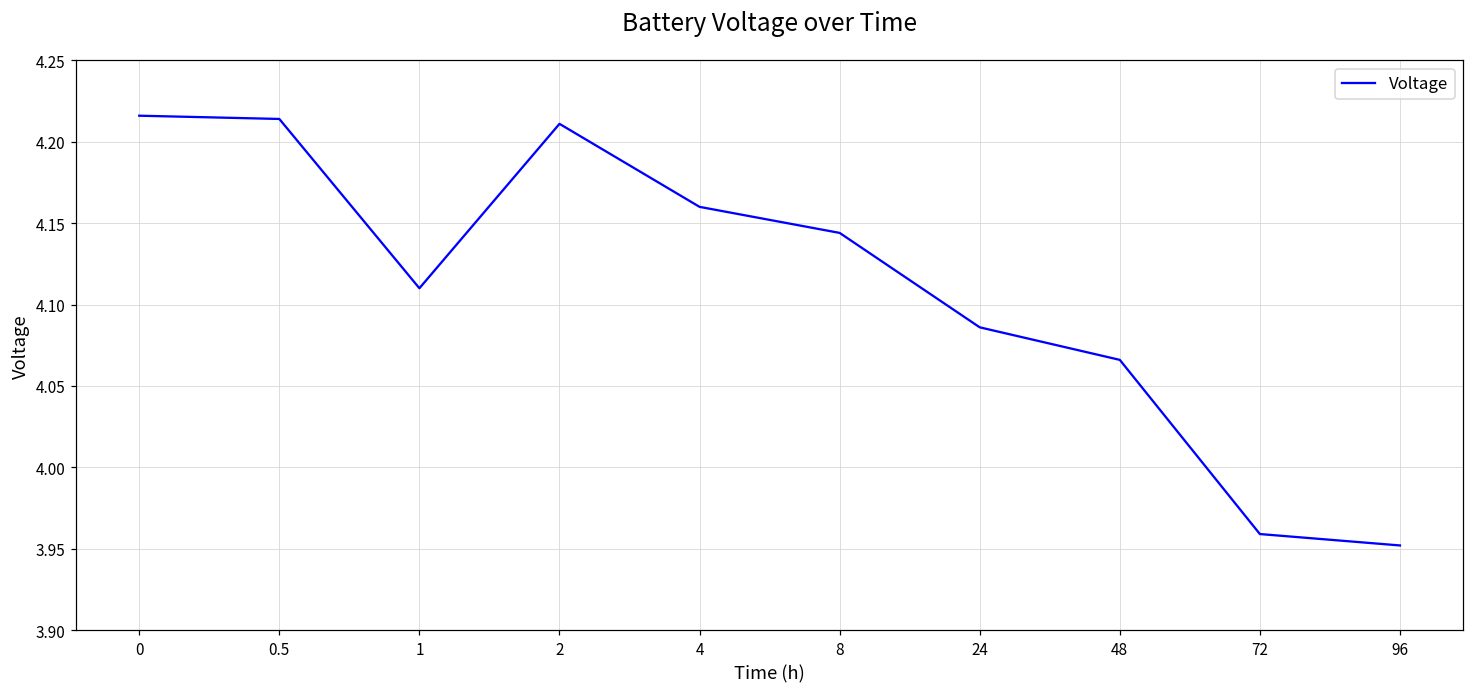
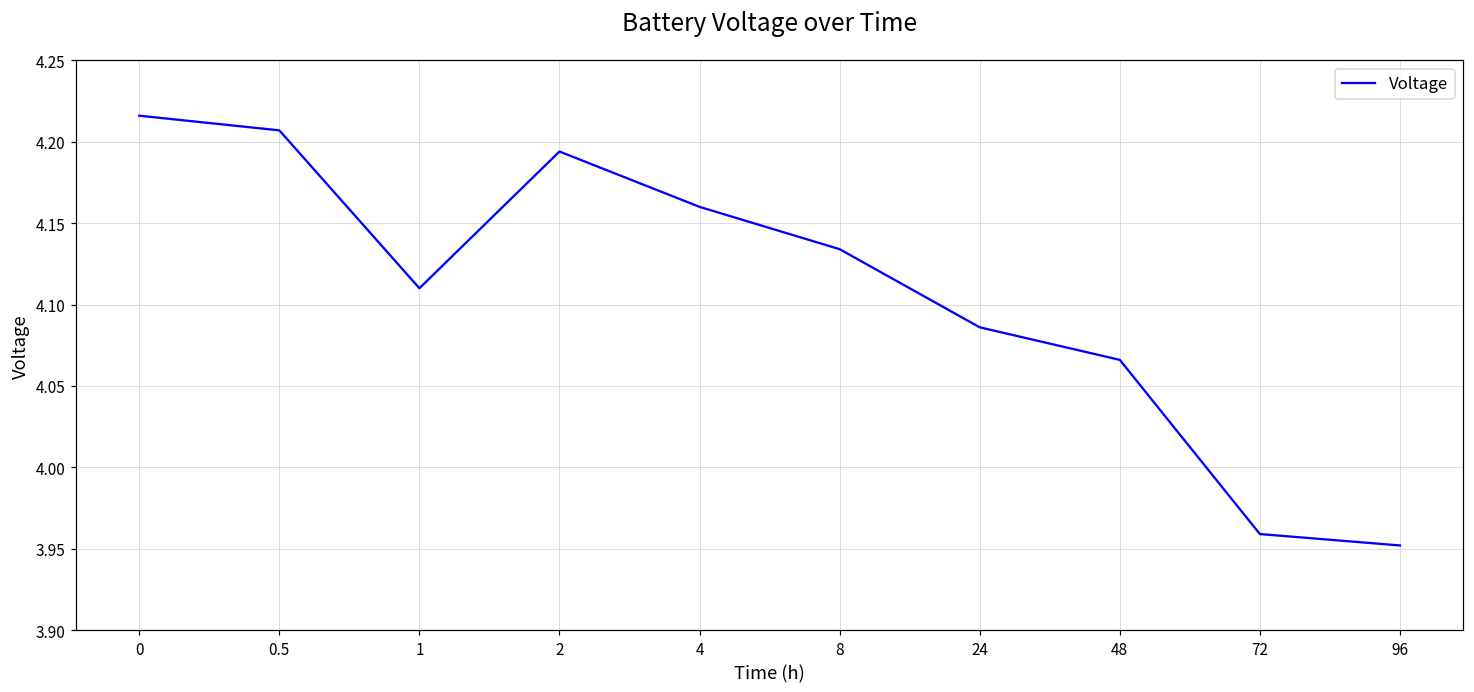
0.5: 4.214 -> 4.207
2: 4.211 -> 4.194
8: 4.144 -> 4.134
